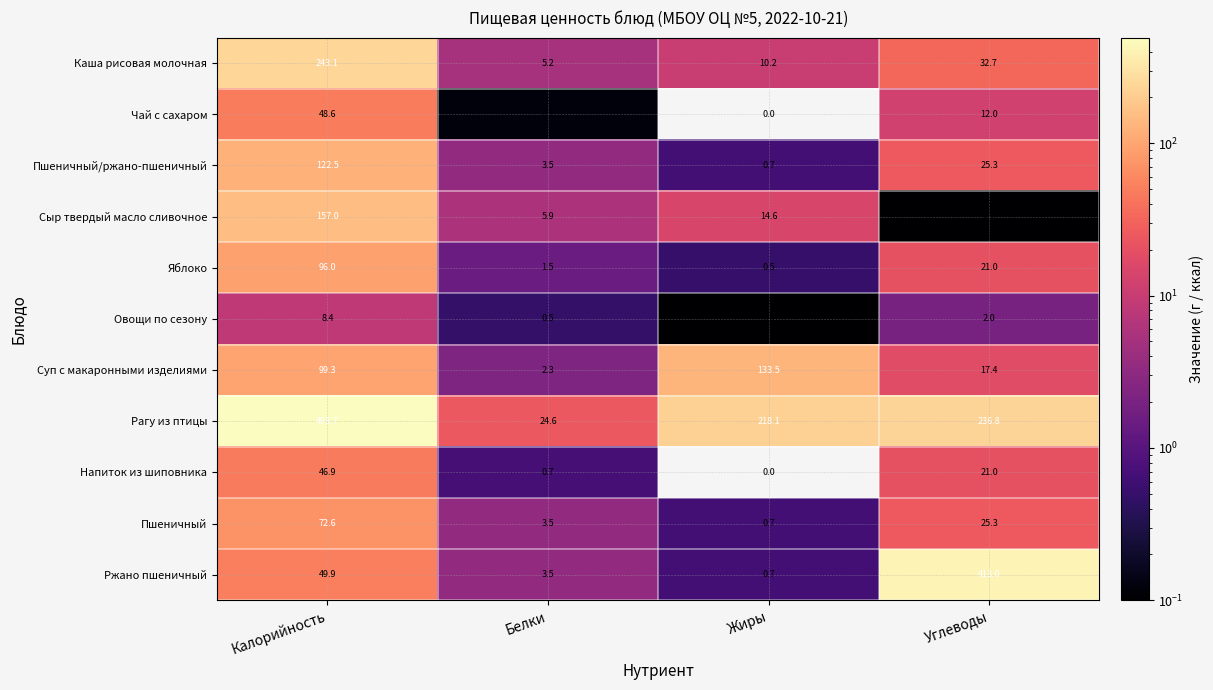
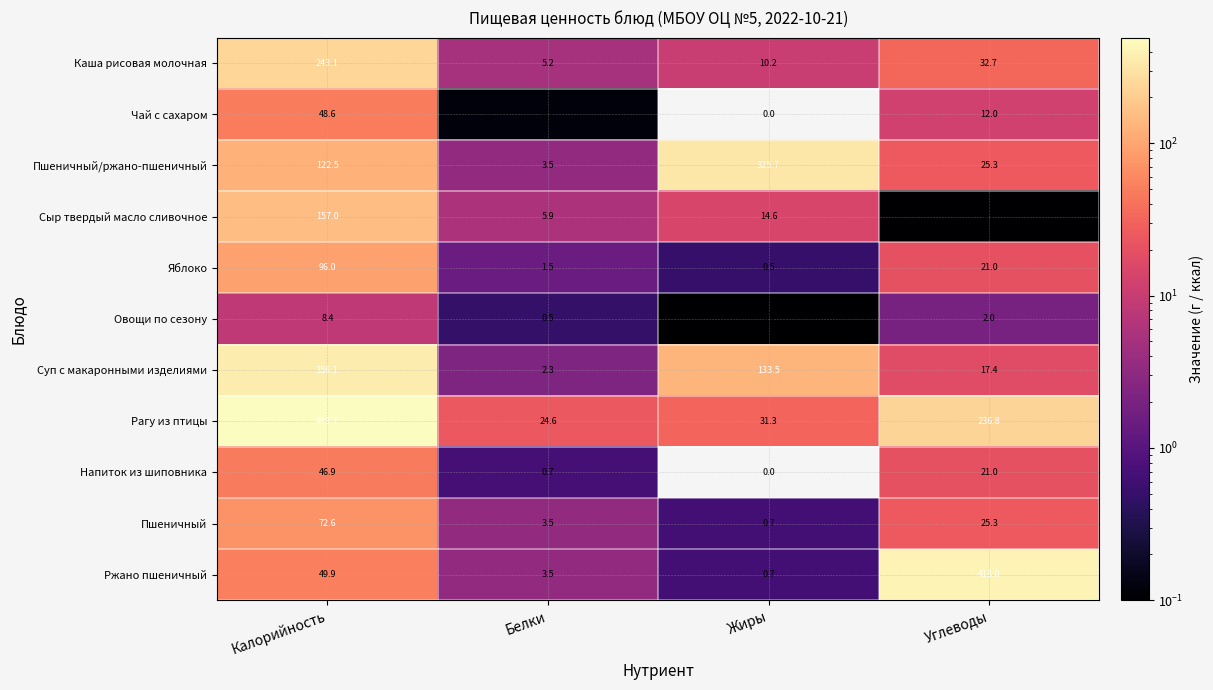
Пшеничный/ржано-пшеничный, Жиры: 0.7 -> 325.7
Суп с макаронными изделиями, Калорийность: 99.3 -> 356.1
Рагу из птицы, Жиры: 218.1 -> 31.3
